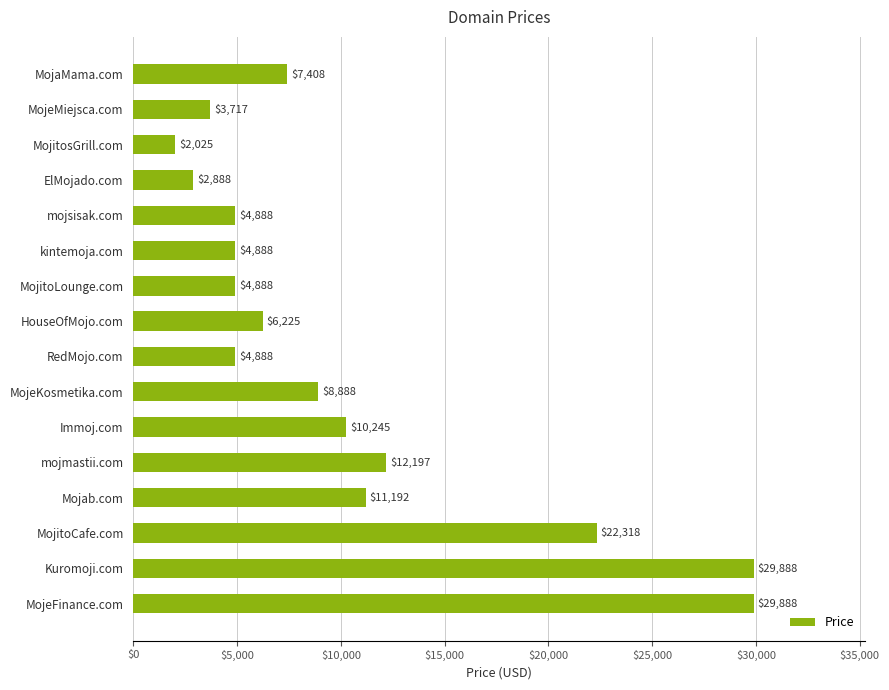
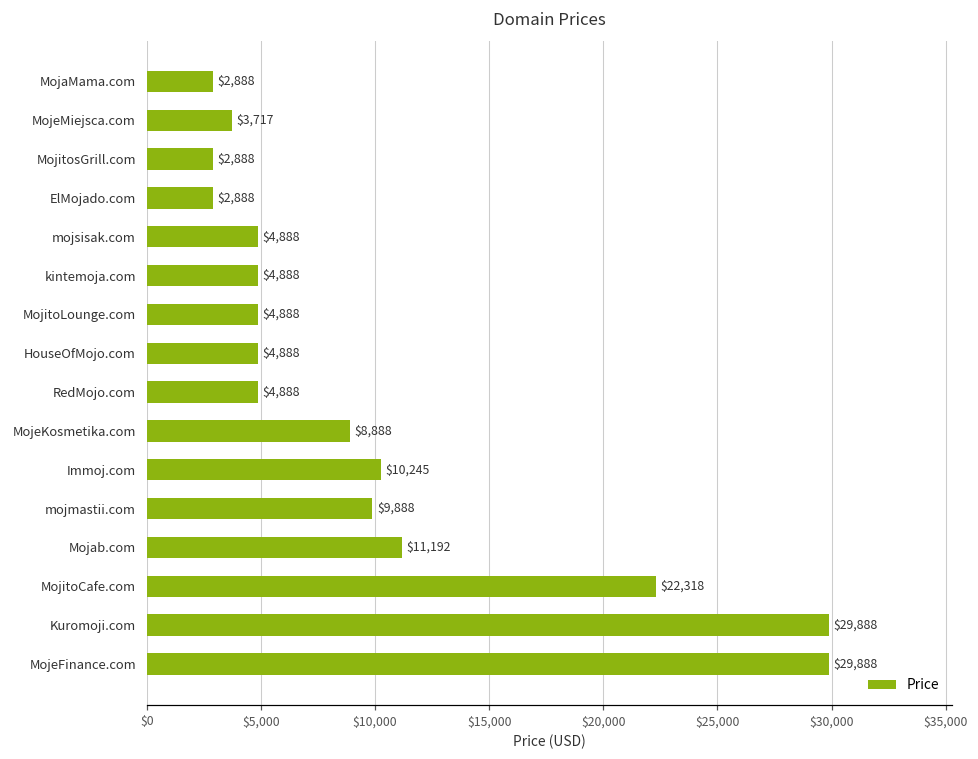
MojaMama.com: $7,408 -> $2,888
MojitosGrill.com: $2,025 -> $2,888
HouseOfMojo.com: $6,225 -> $4,888
mojmastii.com: $12,197 -> $9,888
